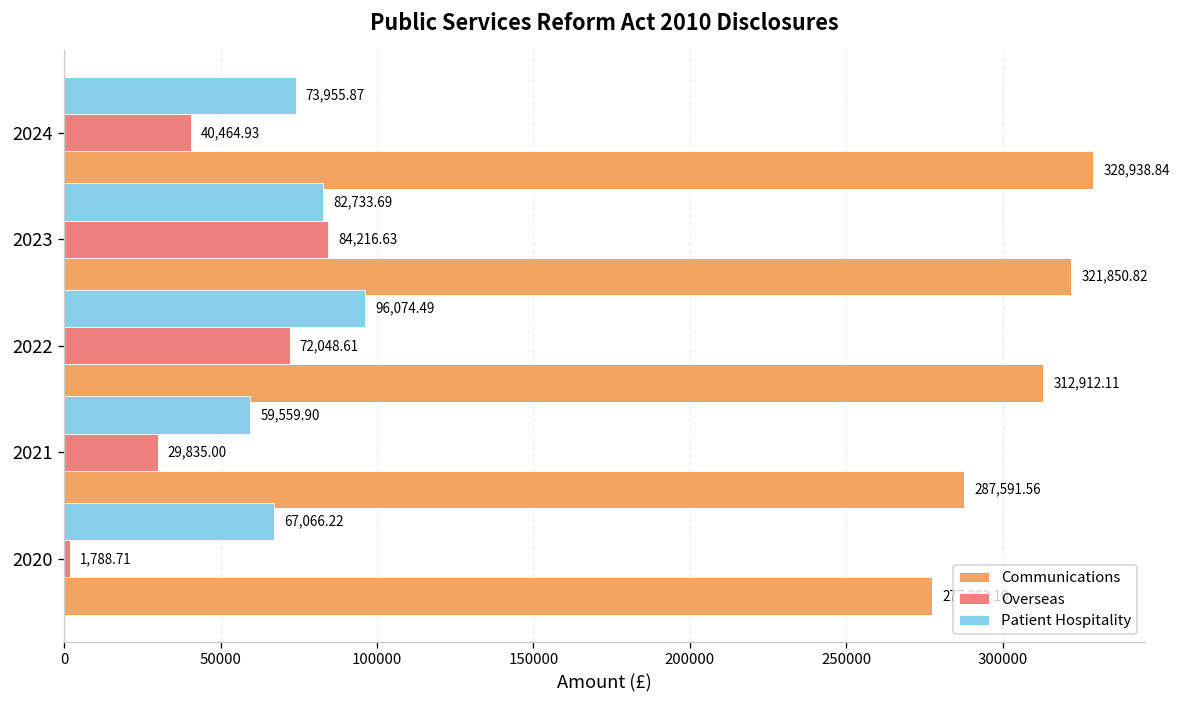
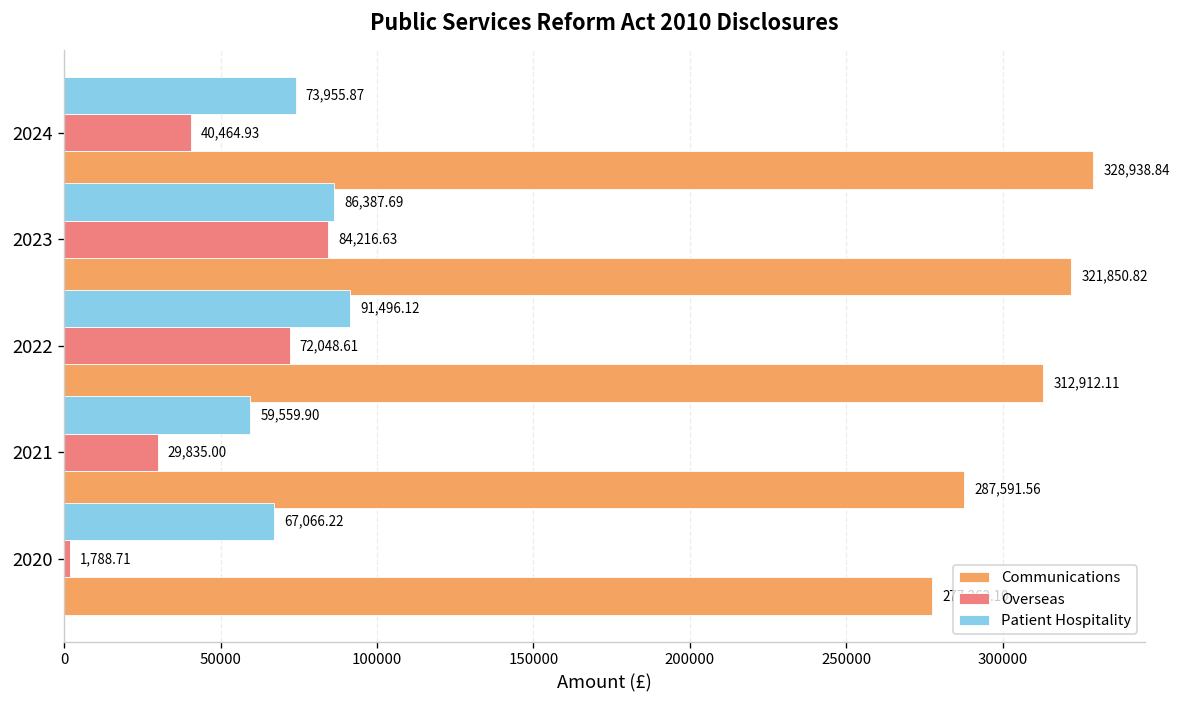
Patient Hospitality, 2023: 82,733.69 -> 86,387.69
Patient Hospitality, 2022: 96,074.49 -> 91,496.12
